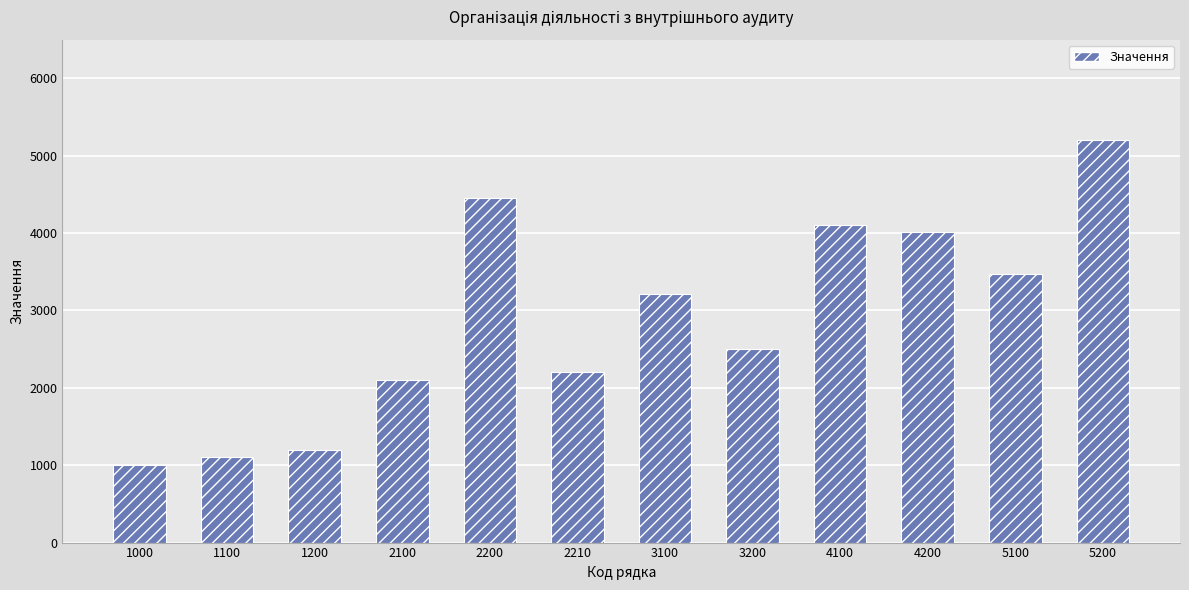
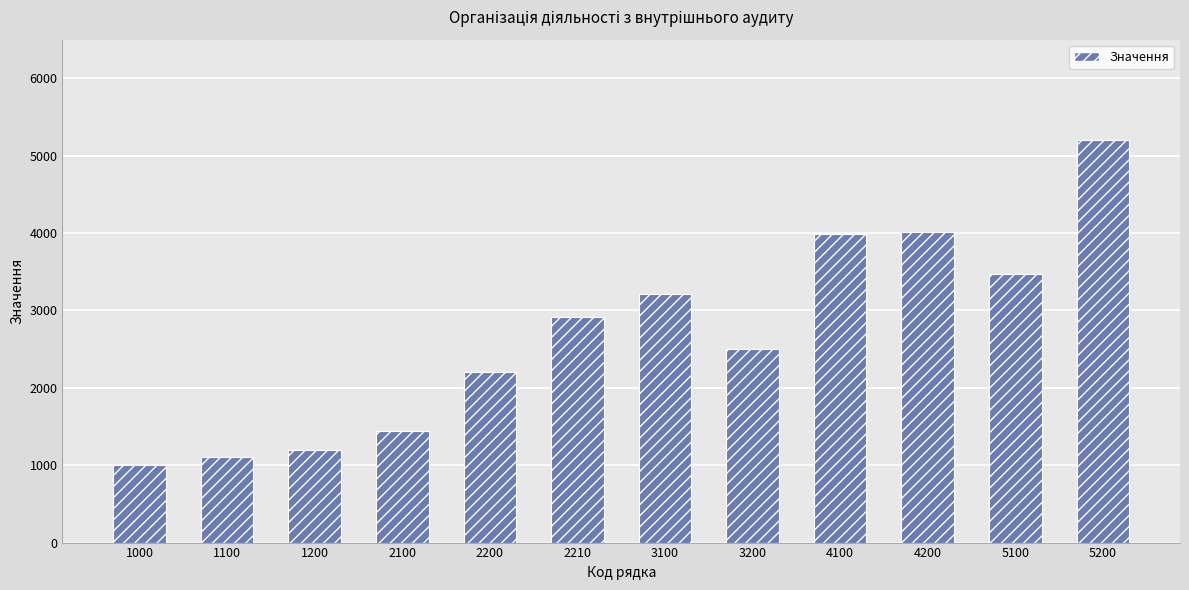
2100: 2100 -> 1400
2200: 4500 -> 2200
2210: 2200 -> 2900
4100: 4100 -> 4000
